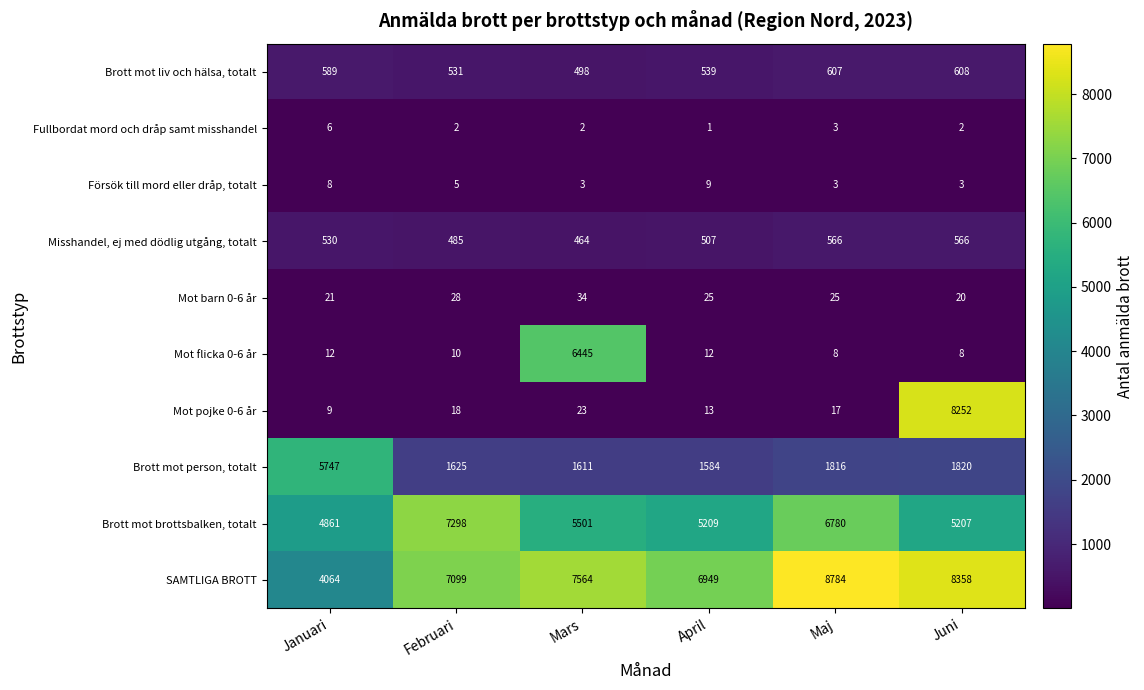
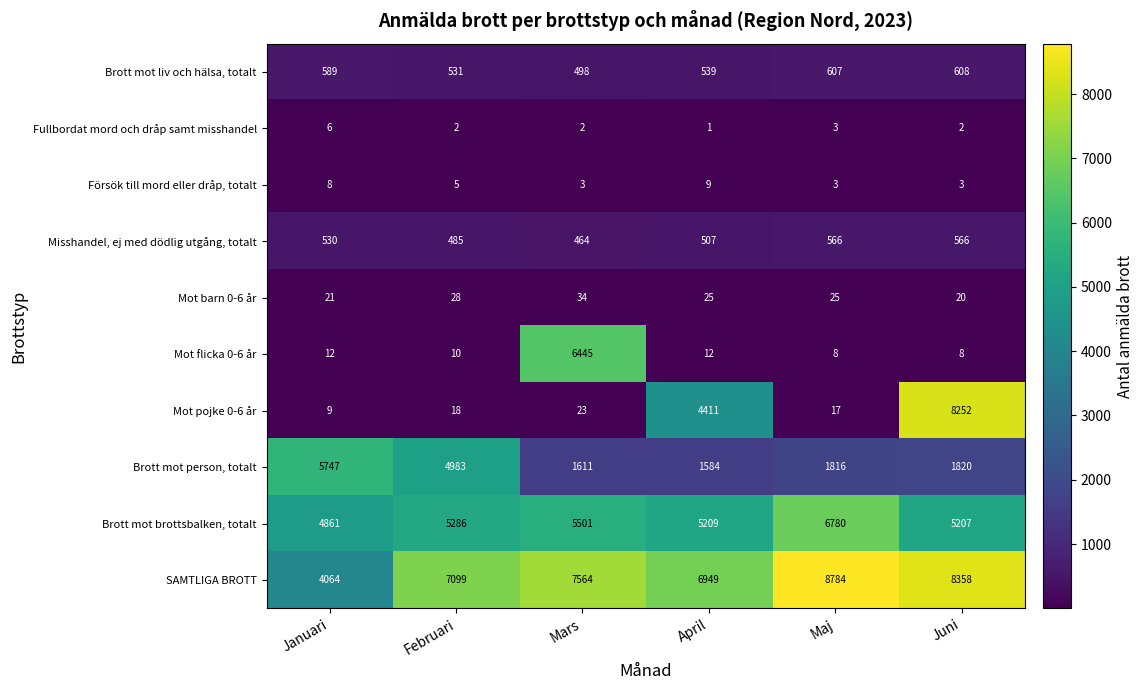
Mot pojke 0-6 år, April: 13 -> 4411
Brott mot person, totalt, Februari: 1625 -> 4983
Brott mot brottsbalken, totalt, Februari: 7298 -> 5286
